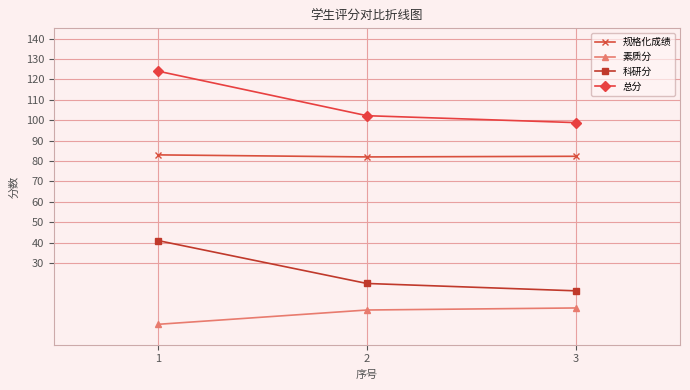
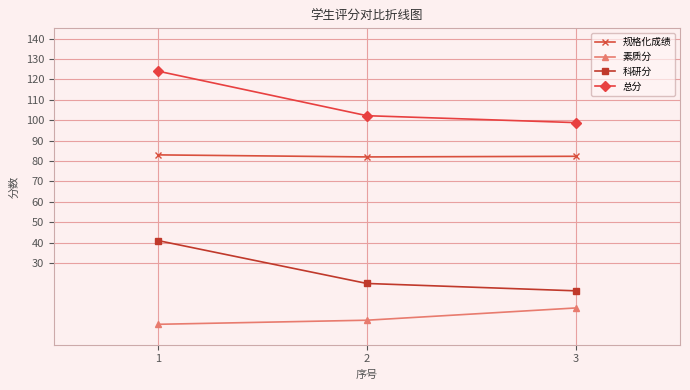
素质分, 2: 7 -> 2
